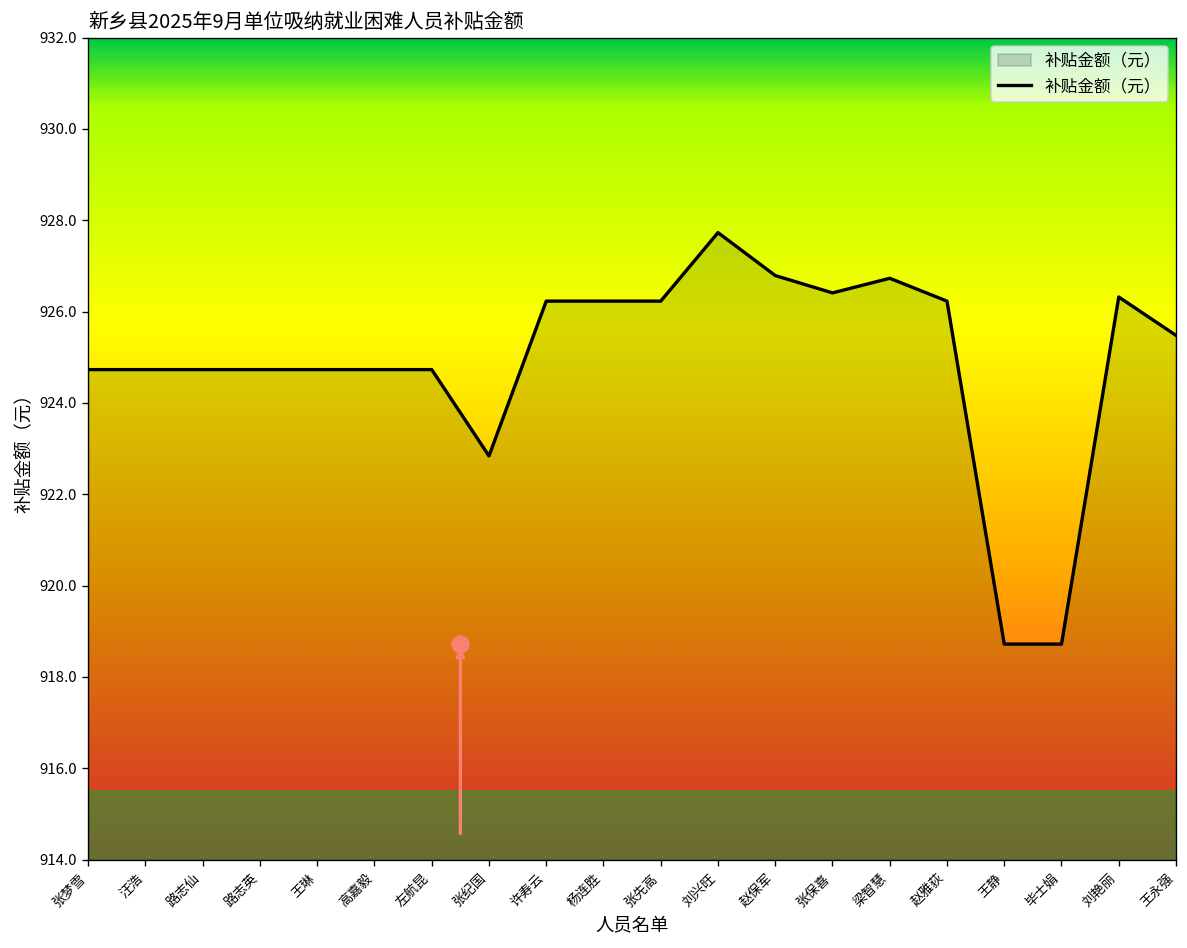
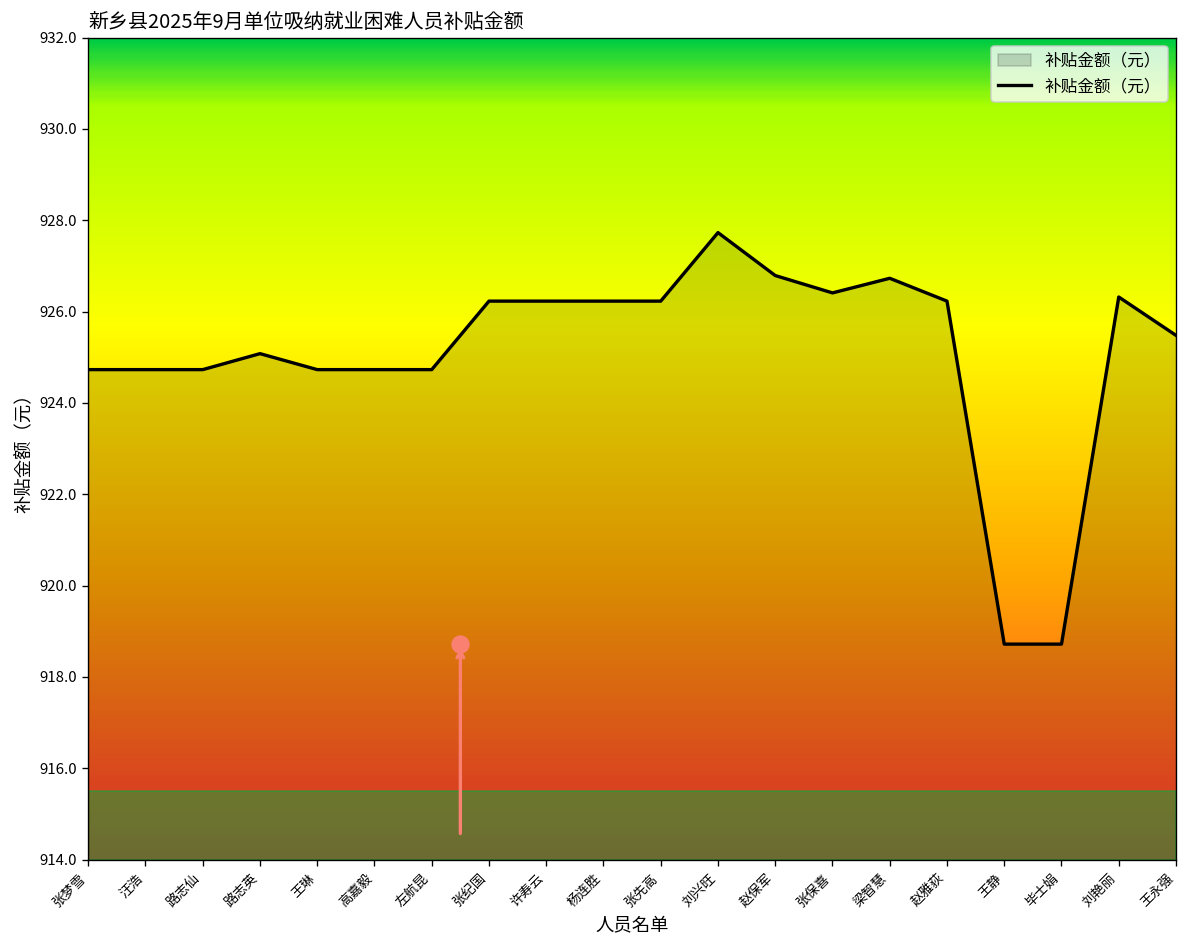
补贴金额（元）, 路志英: 924.7 -> 925.1
补贴金额（元）, 张纪国: 922.8 -> 926.2
